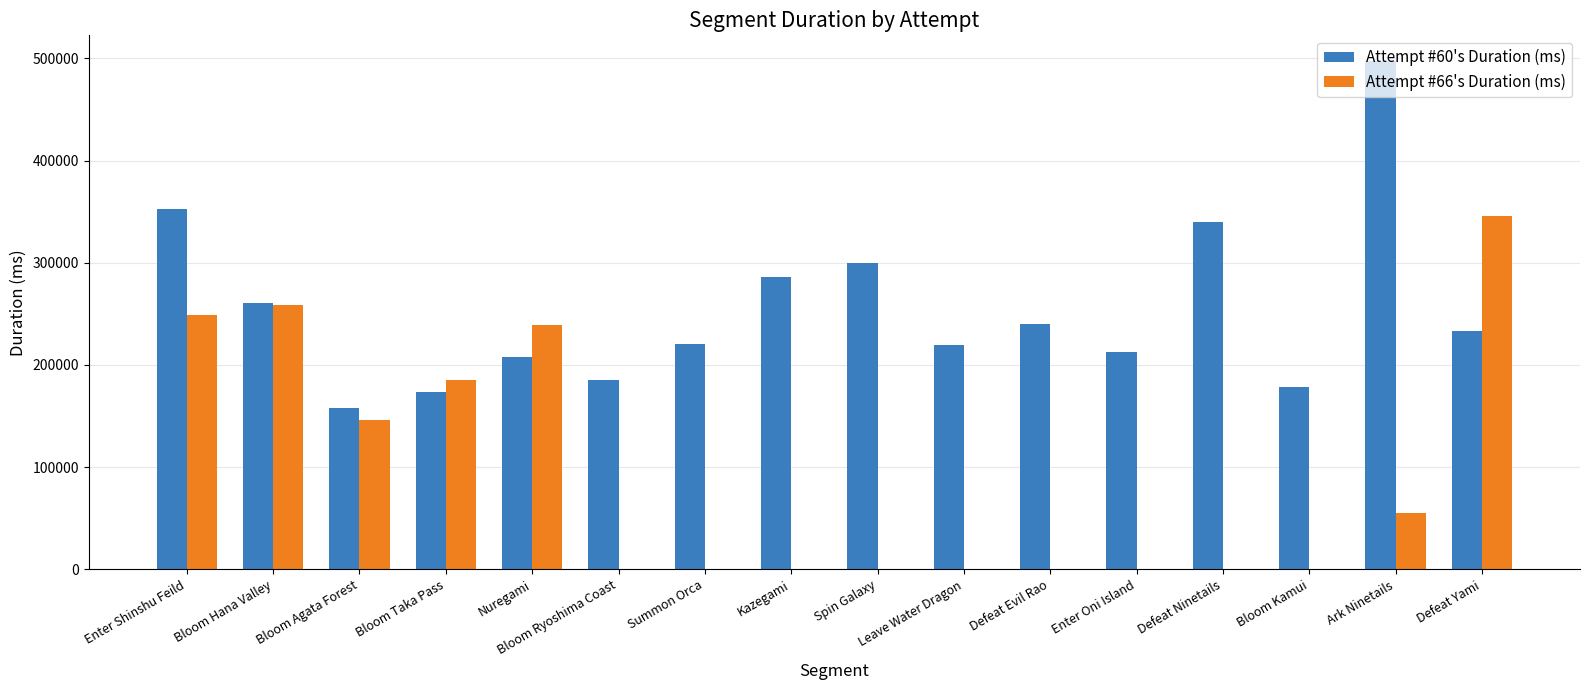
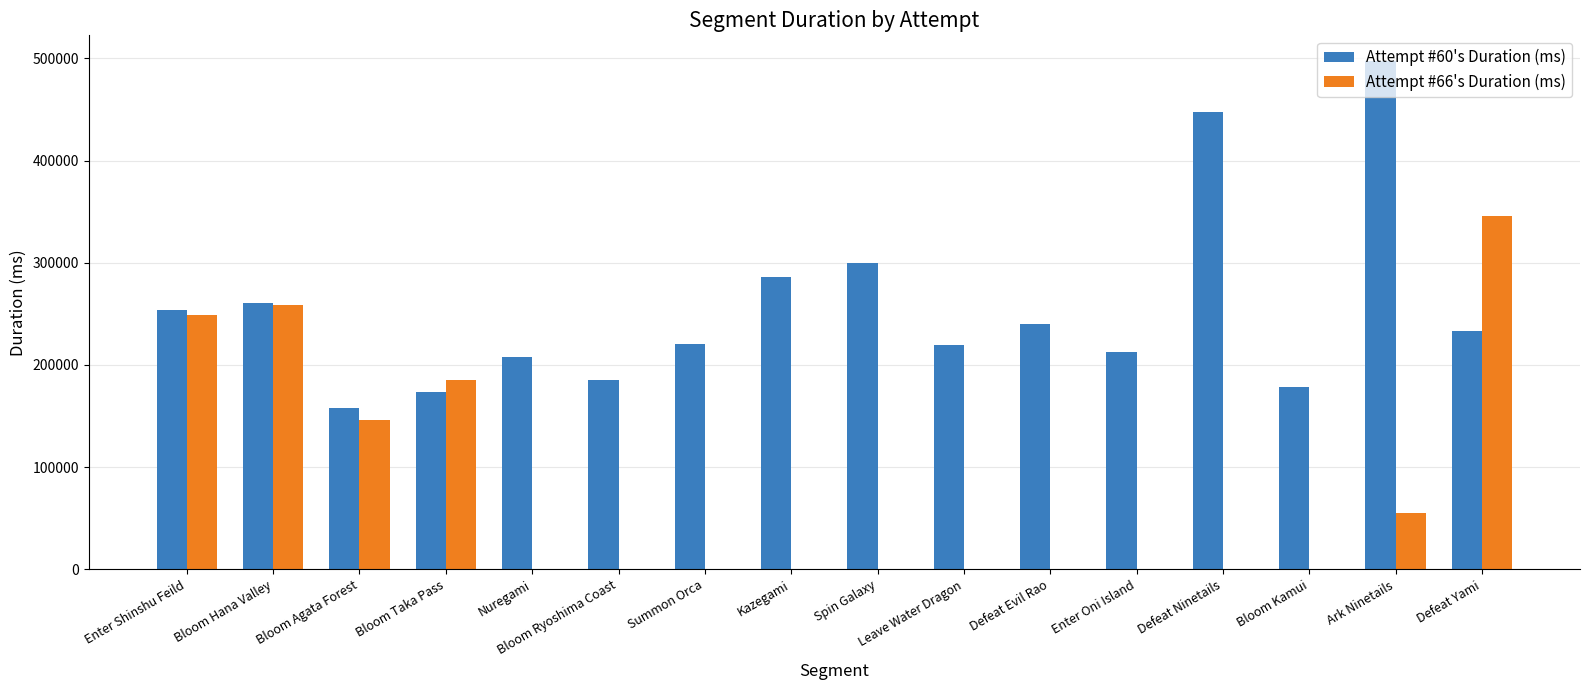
Attempt #60's Duration (ms), Enter Shinshu Feild: 353000 -> 253000
Attempt #66's Duration (ms), Nuregami: 240000 -> 0
Attempt #60's Duration (ms), Defeat Ninetails: 340000 -> 447000
